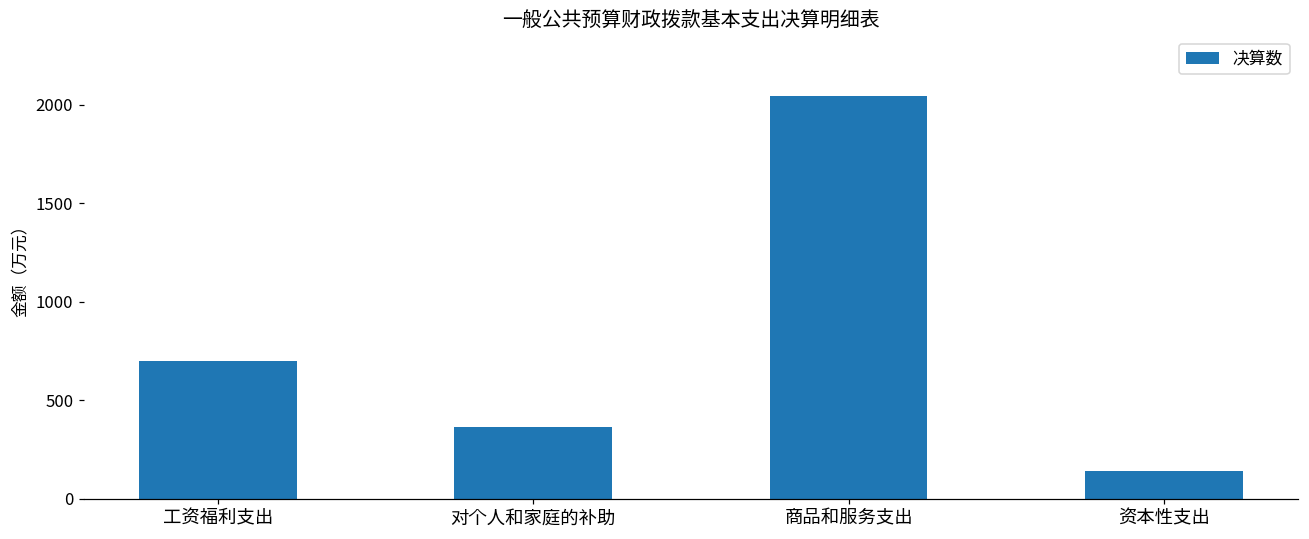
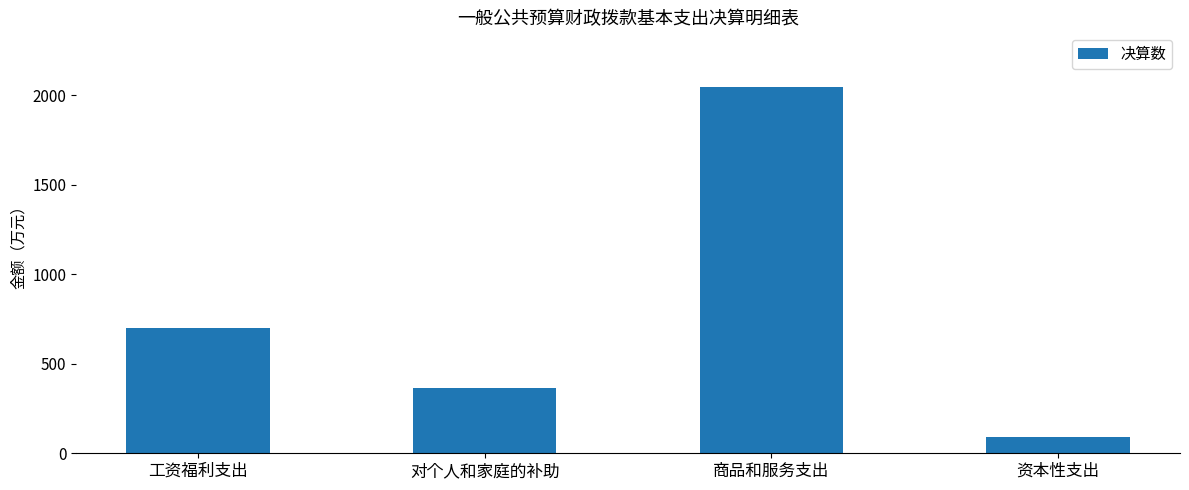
资本性支出: 140 -> 90
